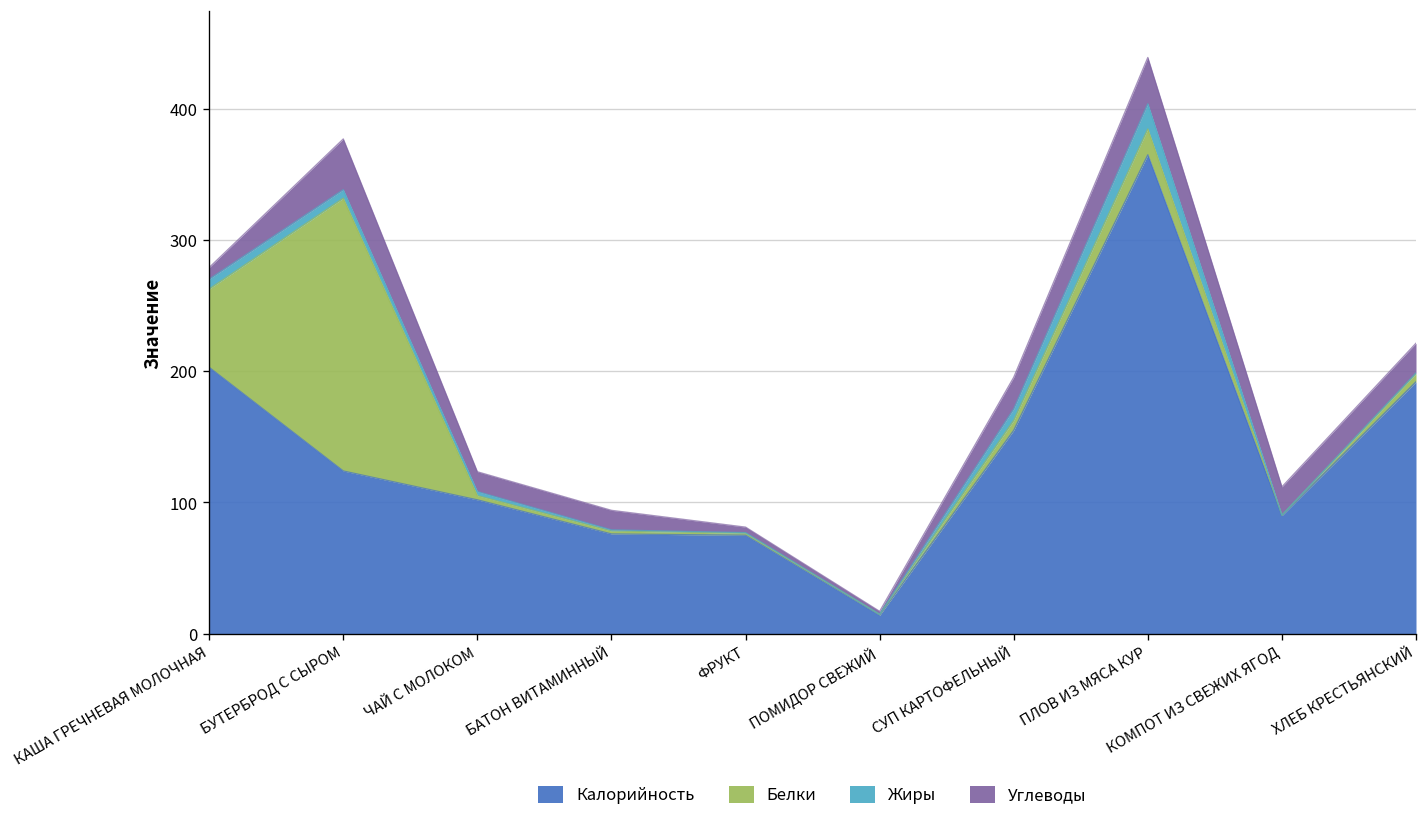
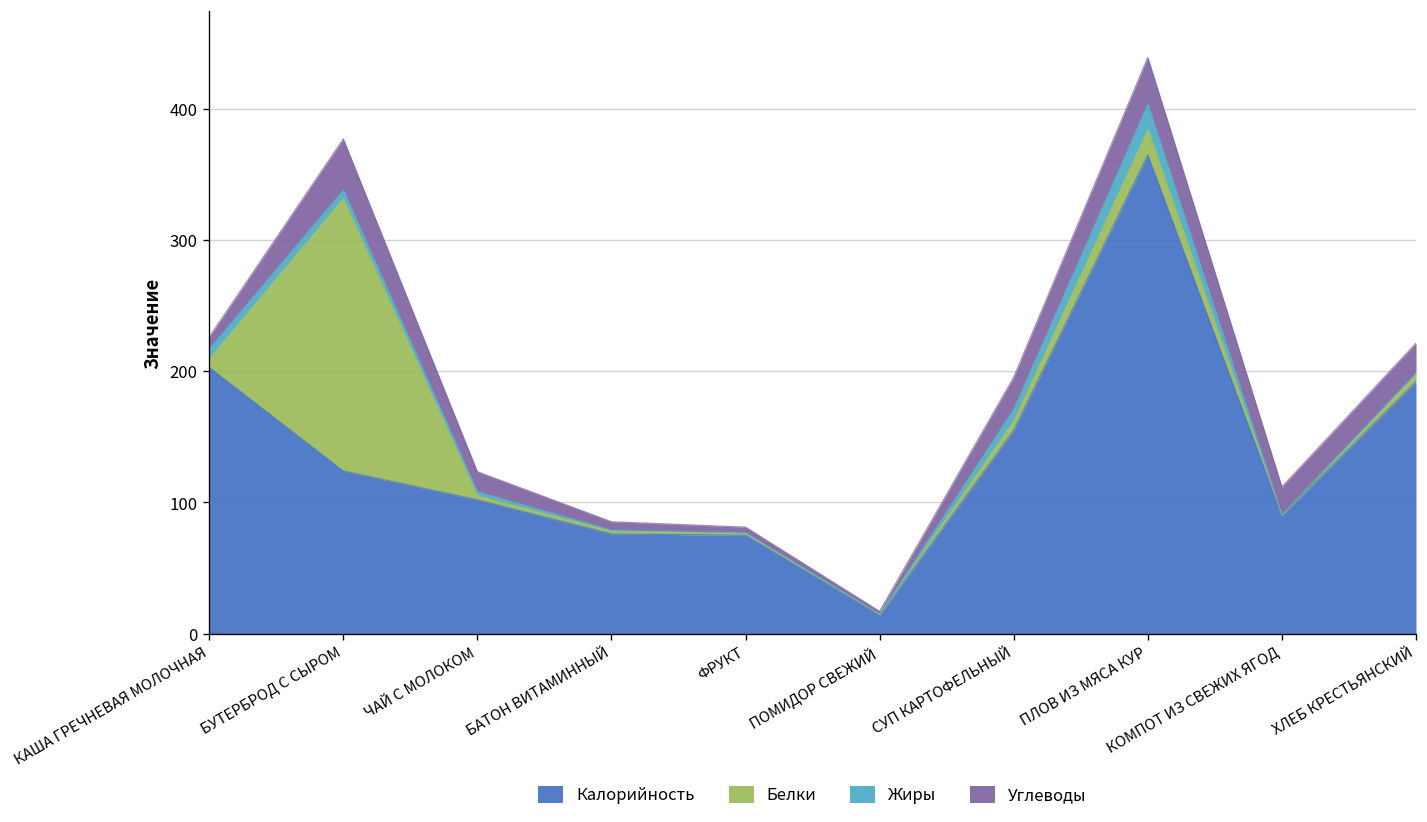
Белки, КАША ГРЕЧНЕВАЯ МОЛОЧНАЯ: 60 -> 7
Углеводы, БАТОН ВИТАМИННЫЙ: 15 -> 6
